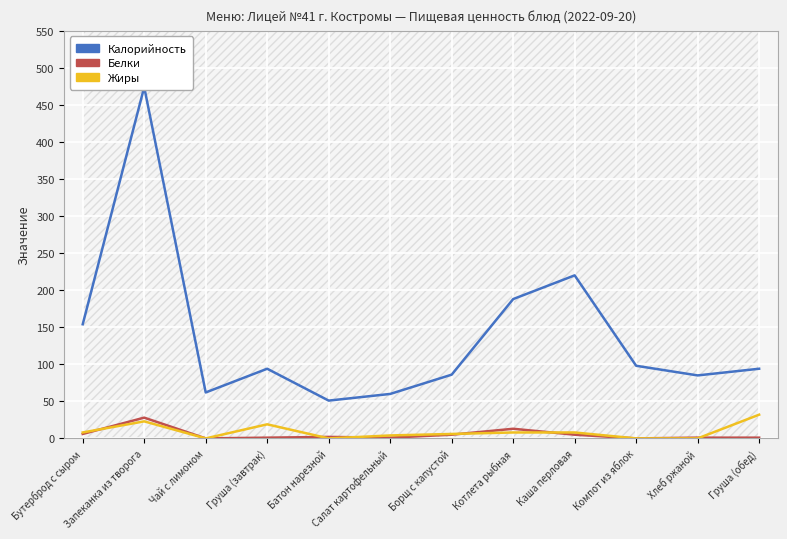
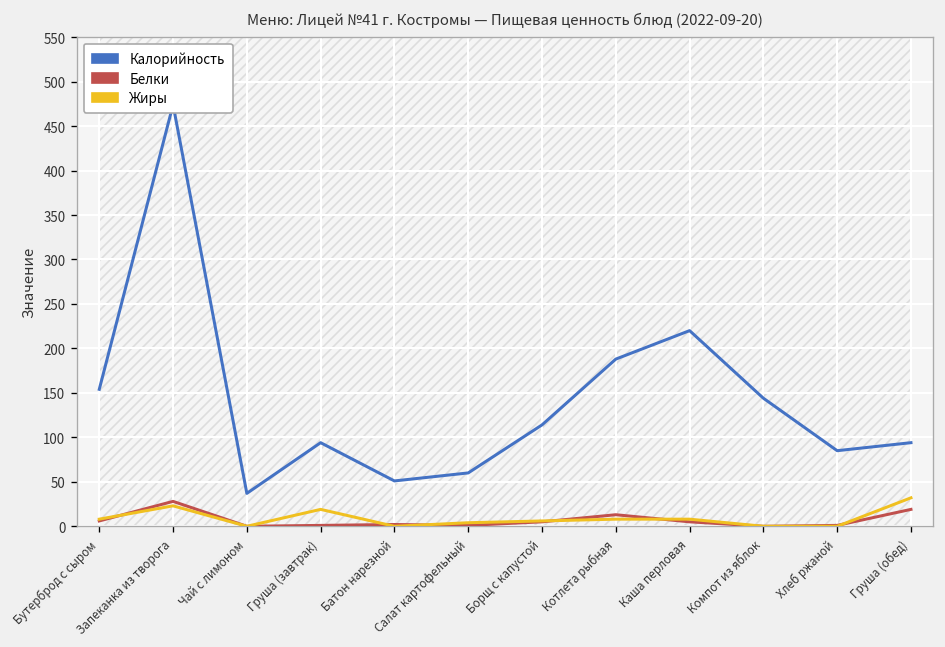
Калорийность, Чай с лимоном: 60 -> 40
Калорийность, Борщ с капустой: 90 -> 110
Калорийность, Компот из яблок: 100 -> 140
Белки, Груша (обед): 0 -> 20
